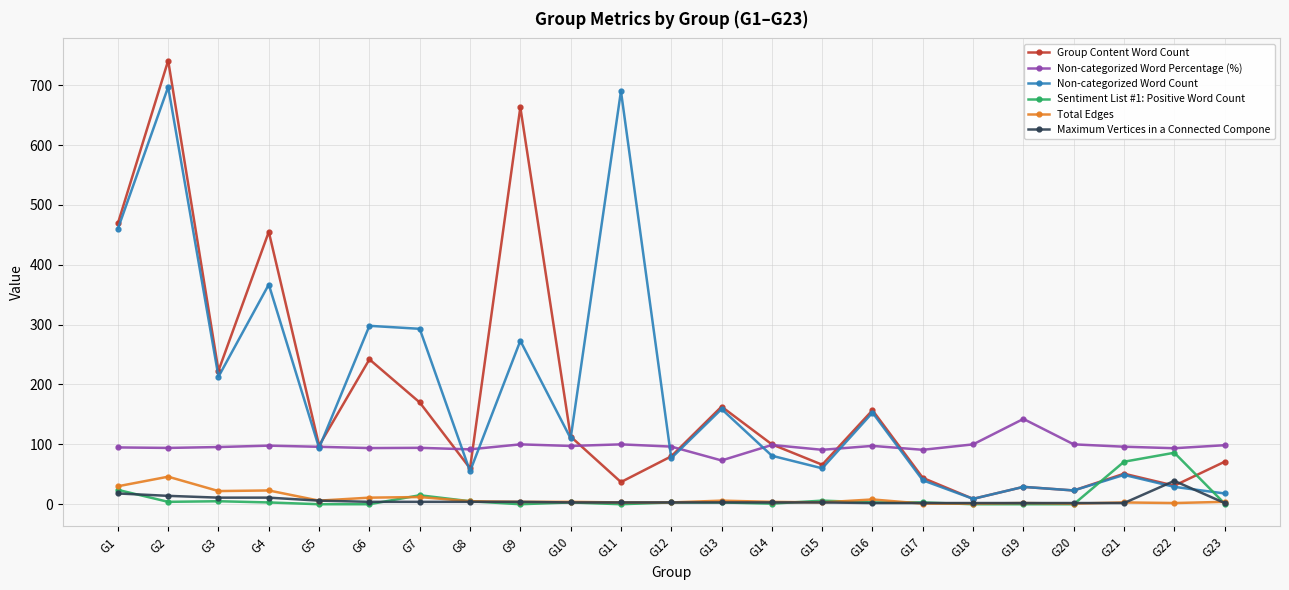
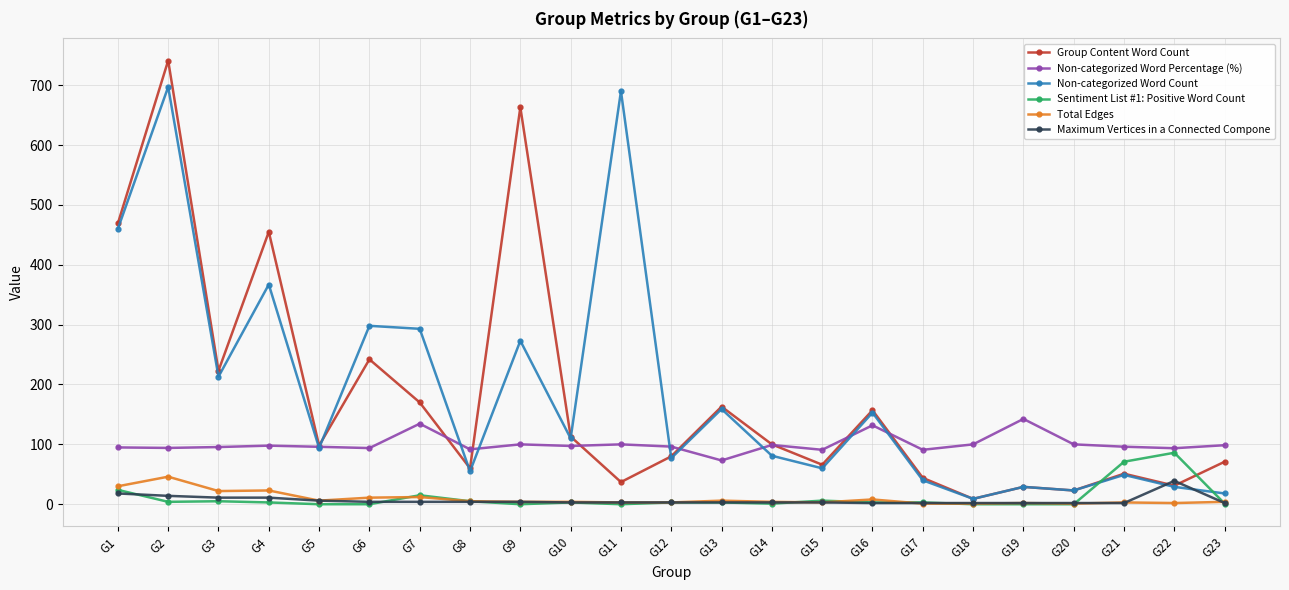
Non-categorized Word Percentage (%), G7: 90 -> 130
Non-categorized Word Percentage (%), G16: 100 -> 130
